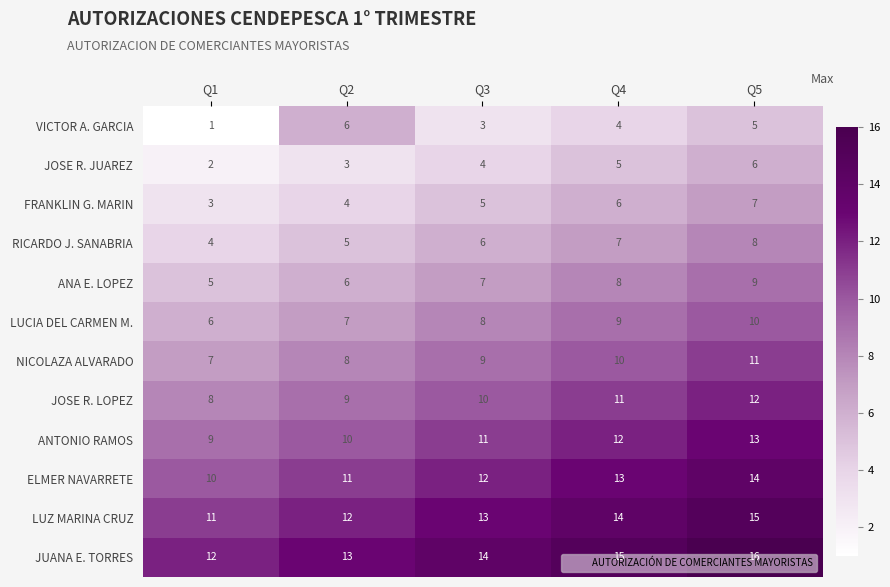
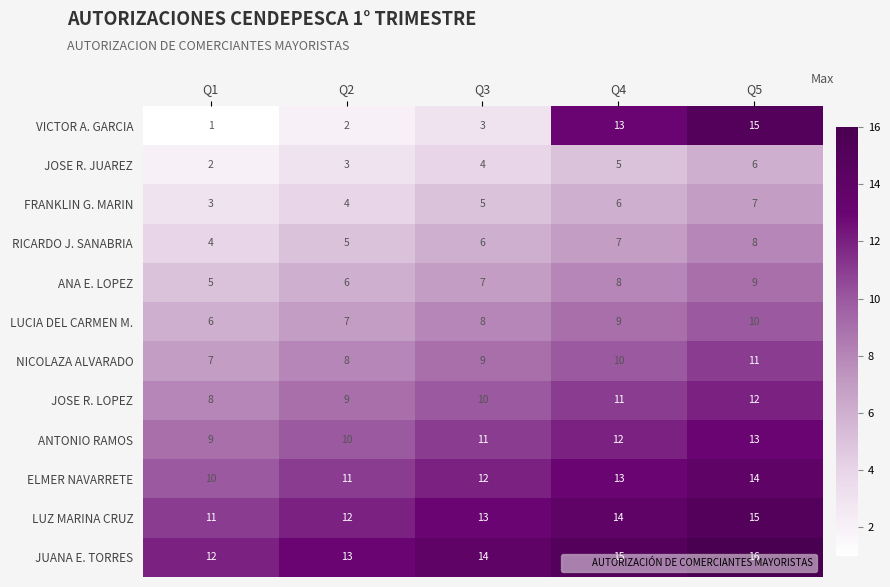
VICTOR A. GARCIA, Q2: 6 -> 2
VICTOR A. GARCIA, Q4: 4 -> 13
VICTOR A. GARCIA, Q5: 5 -> 15
